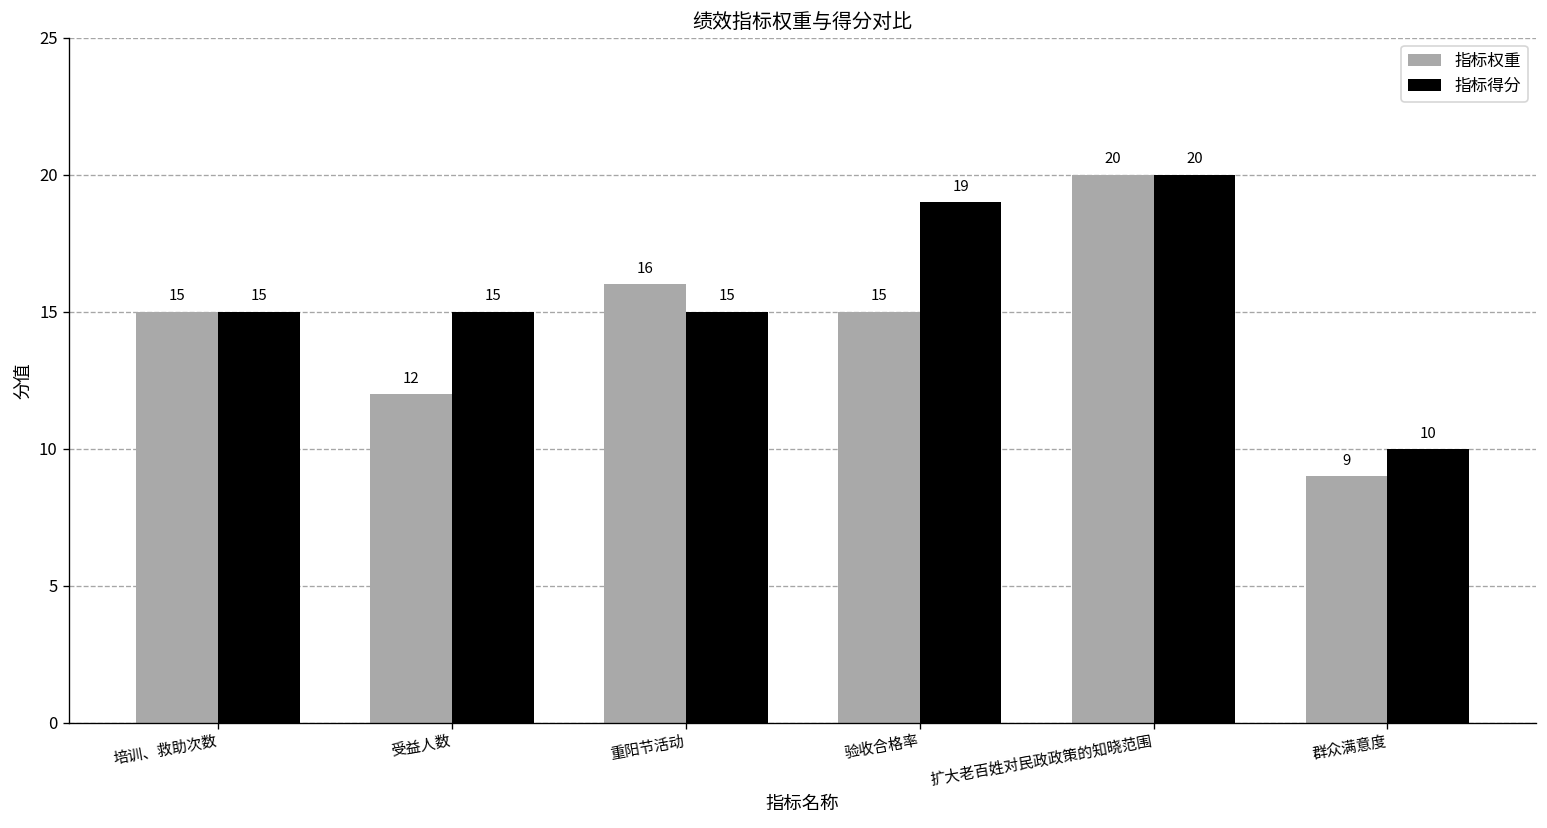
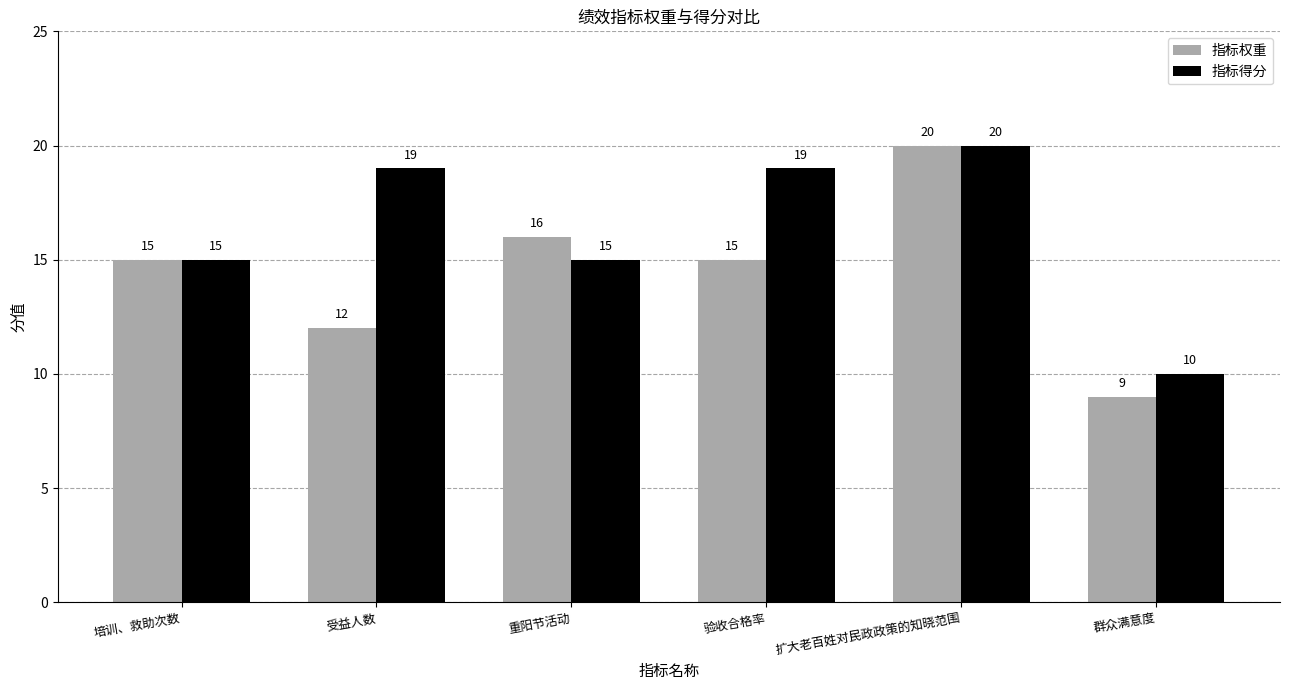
指标得分, 受益人数: 15 -> 19
